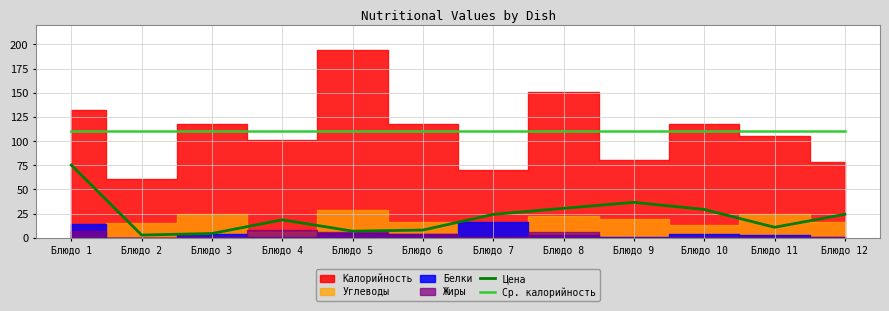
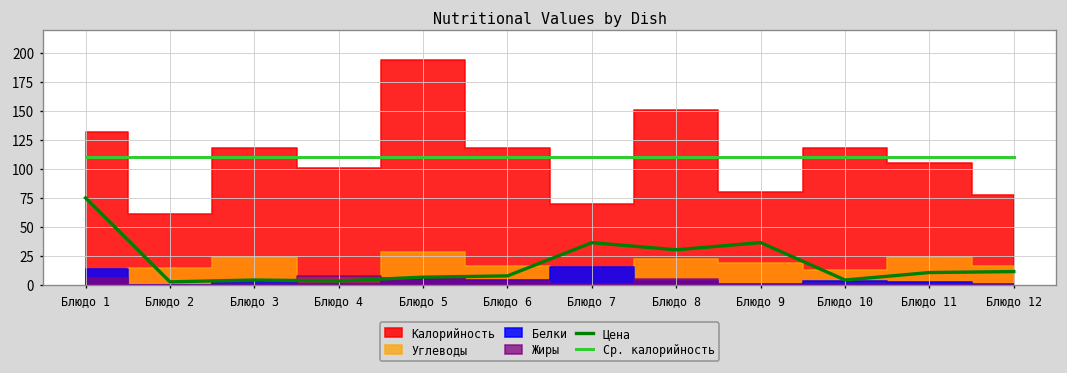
Цена, Блюдо 4: 20 -> 0
Цена, Блюдо 7: 20 -> 40
Цена, Блюдо 10: 30 -> 0
Цена, Блюдо 12: 20 -> 10
